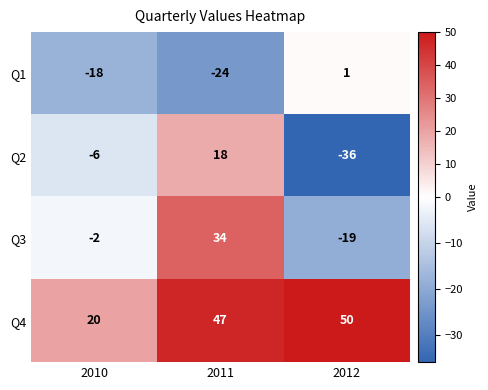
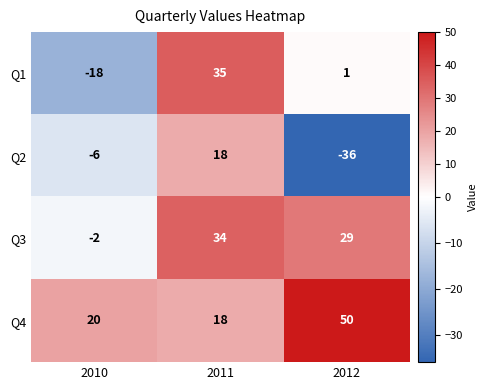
Q1, 2011: -24 -> 35
Q3, 2012: -19 -> 29
Q4, 2011: 47 -> 18
